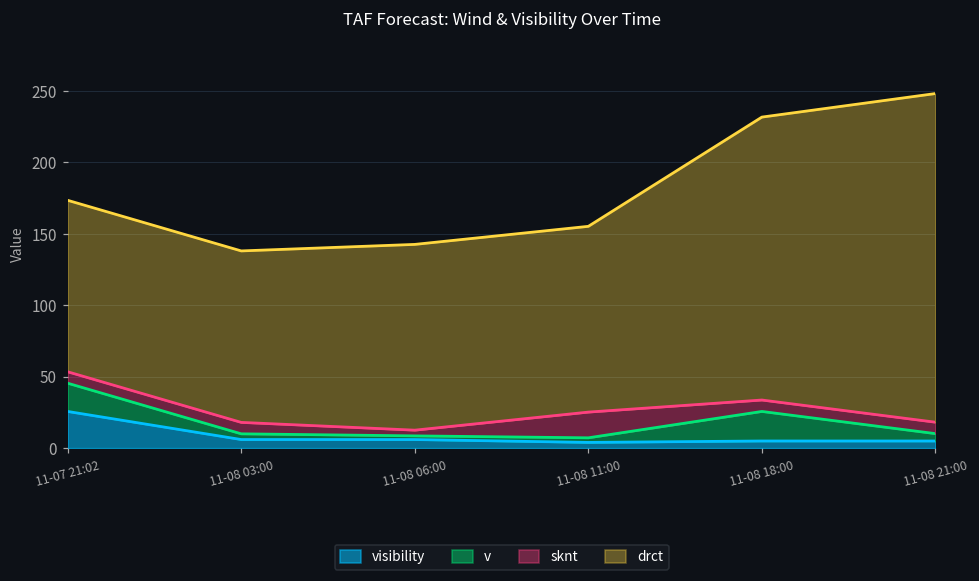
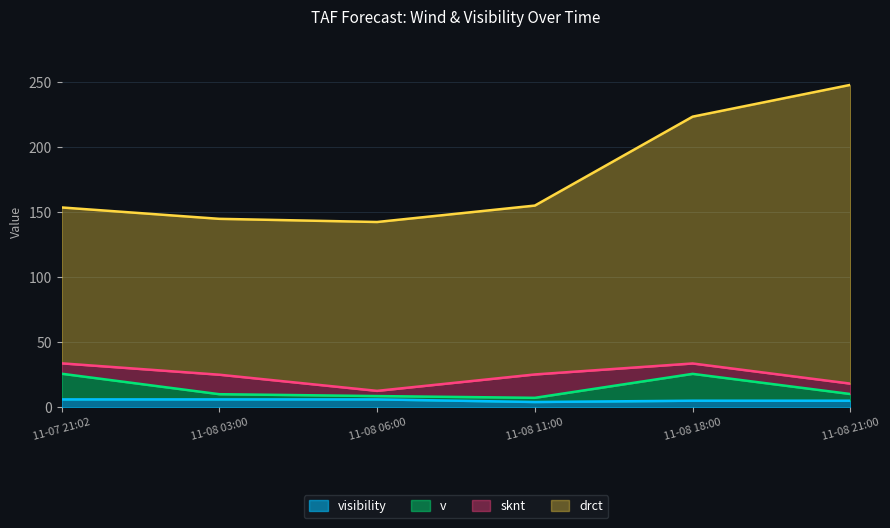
visibility, 11-07 21:02: 26 -> 6
sknt, 11-08 03:00: 8 -> 15
drct, 11-08 18:00: 198 -> 190
